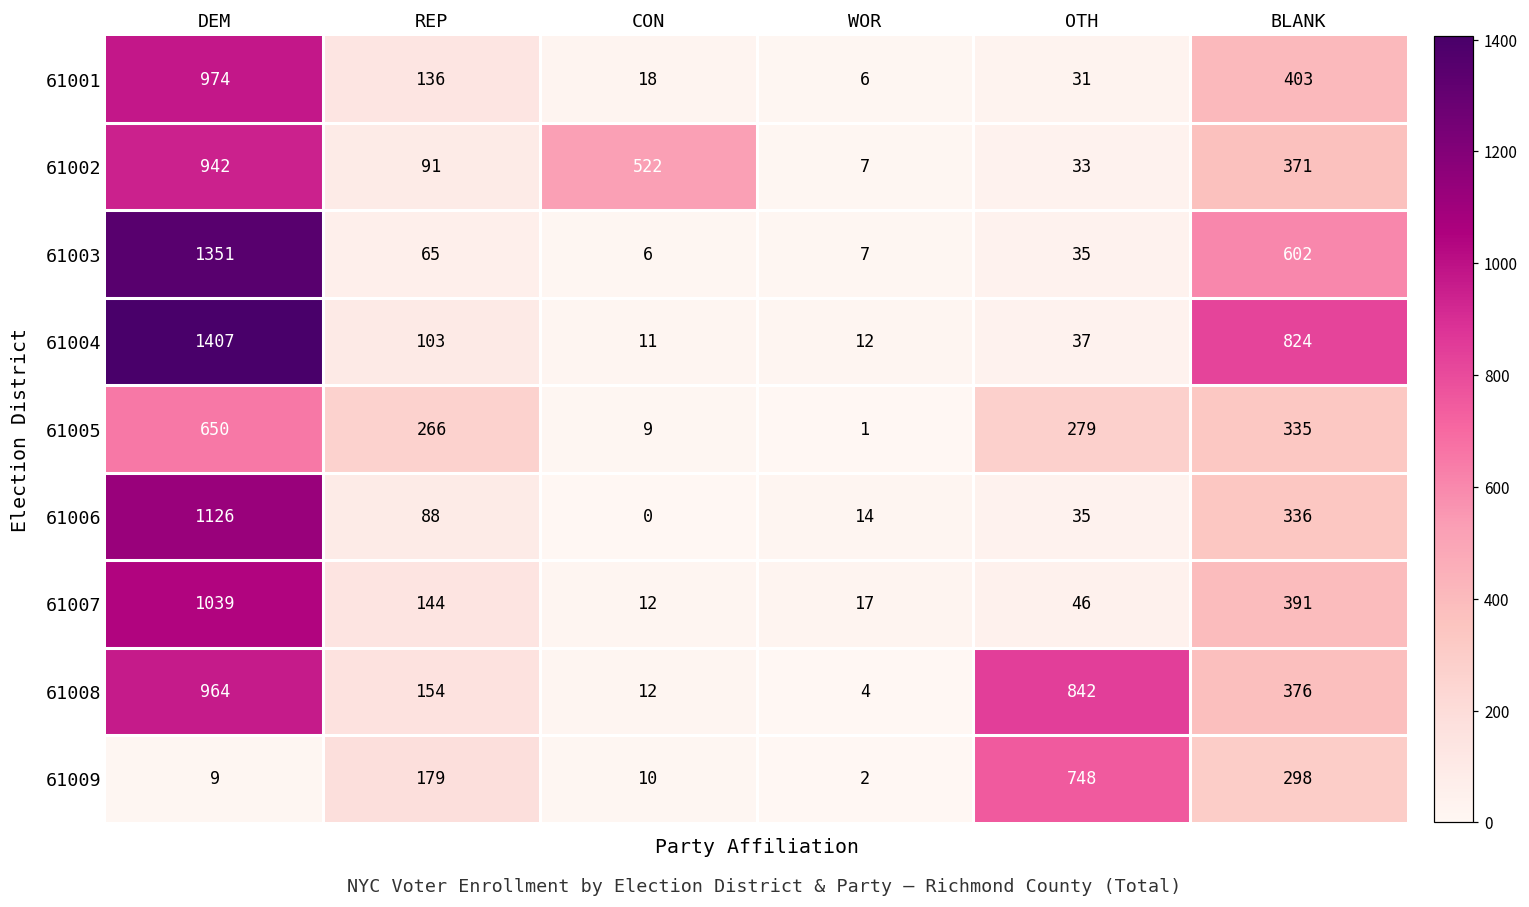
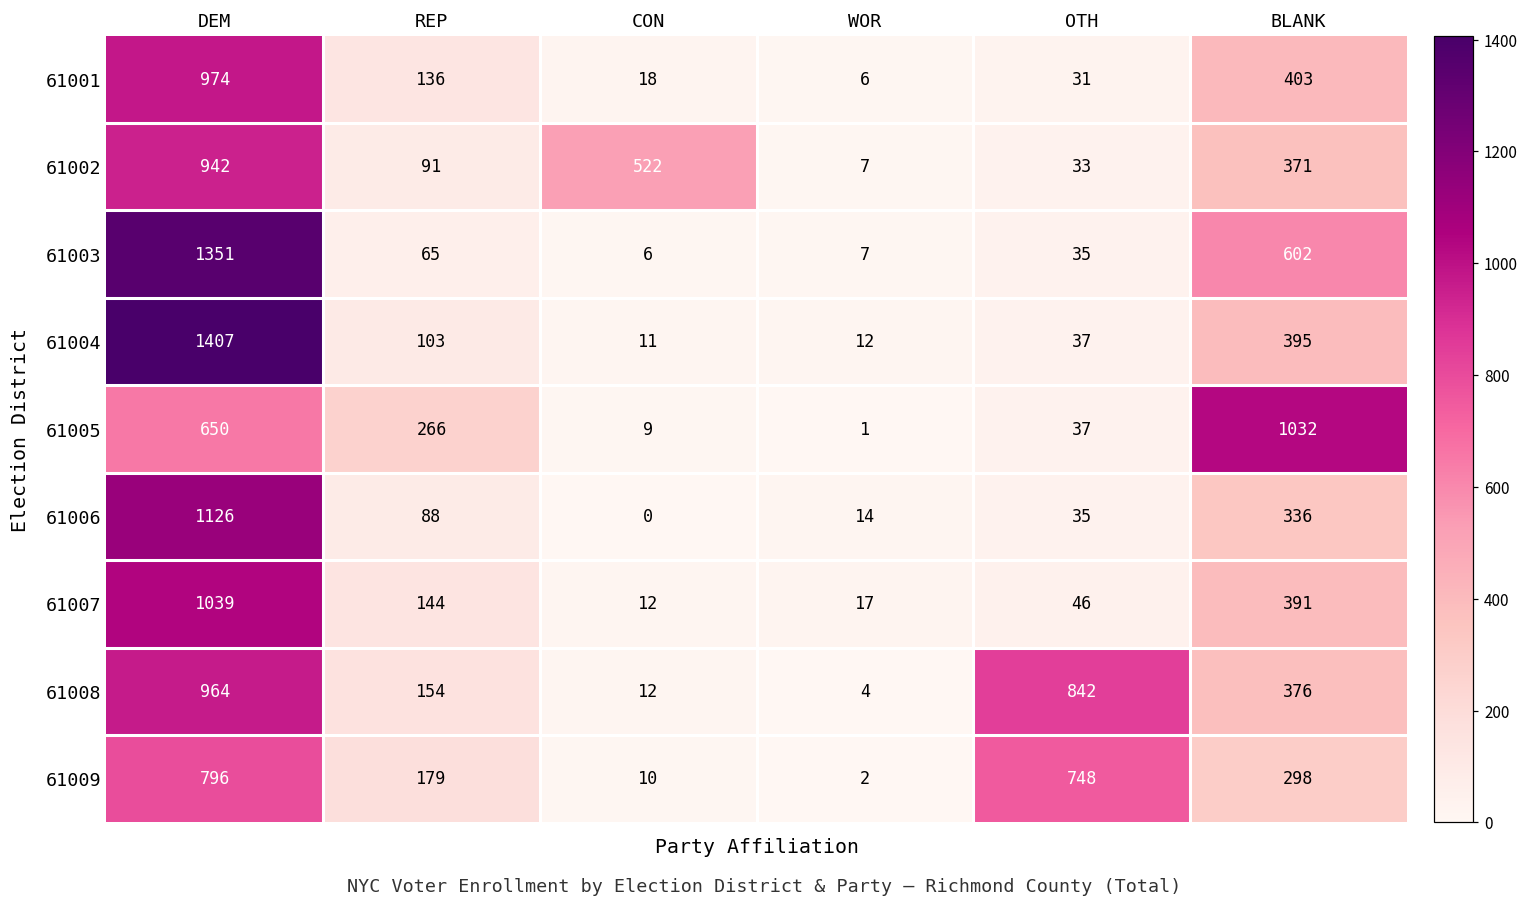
61004, BLANK: 824 -> 395
61005, OTH: 279 -> 37
61005, BLANK: 335 -> 1032
61009, DEM: 9 -> 796
